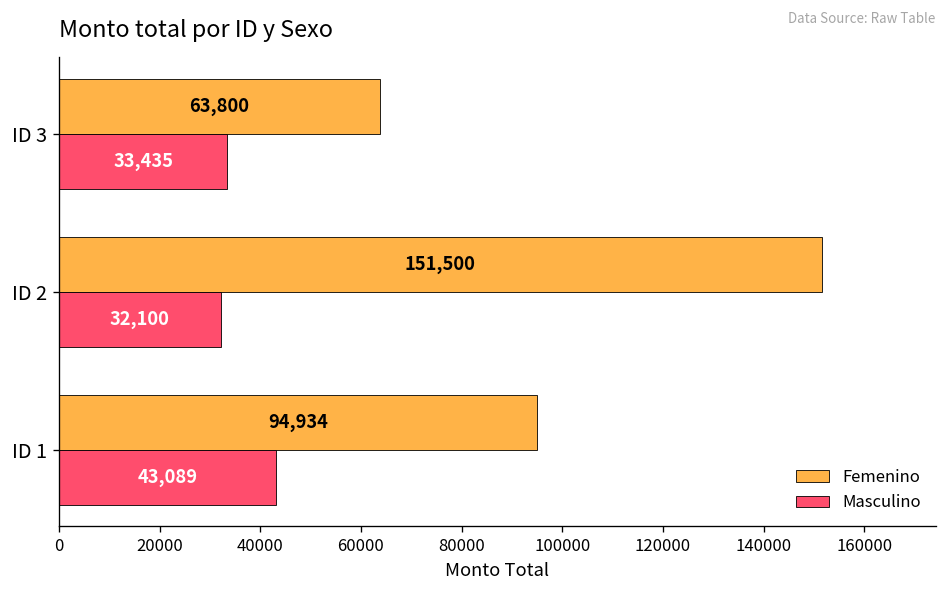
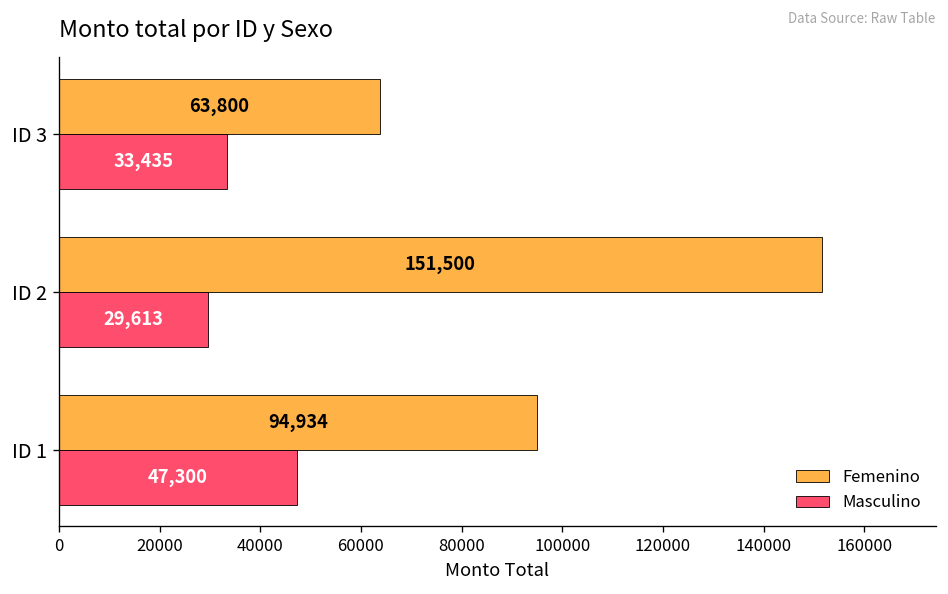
Masculino, ID 2: 32,100 -> 29,613
Masculino, ID 1: 43,089 -> 47,300
